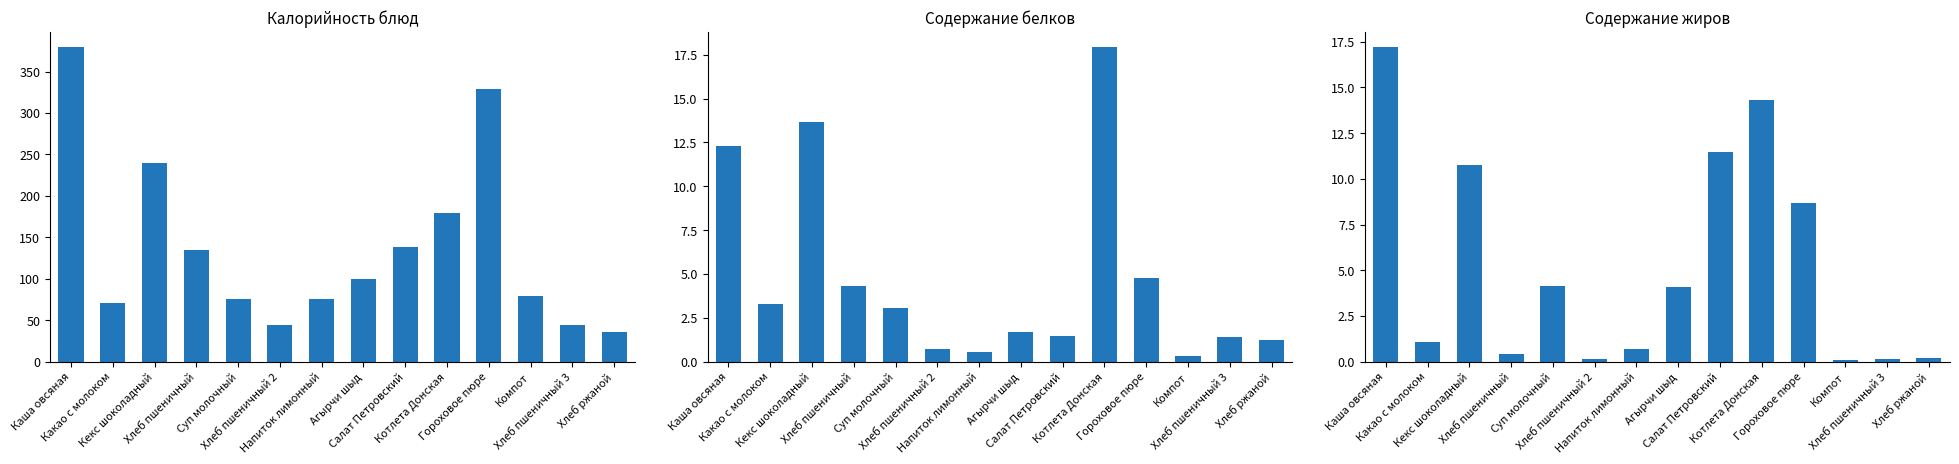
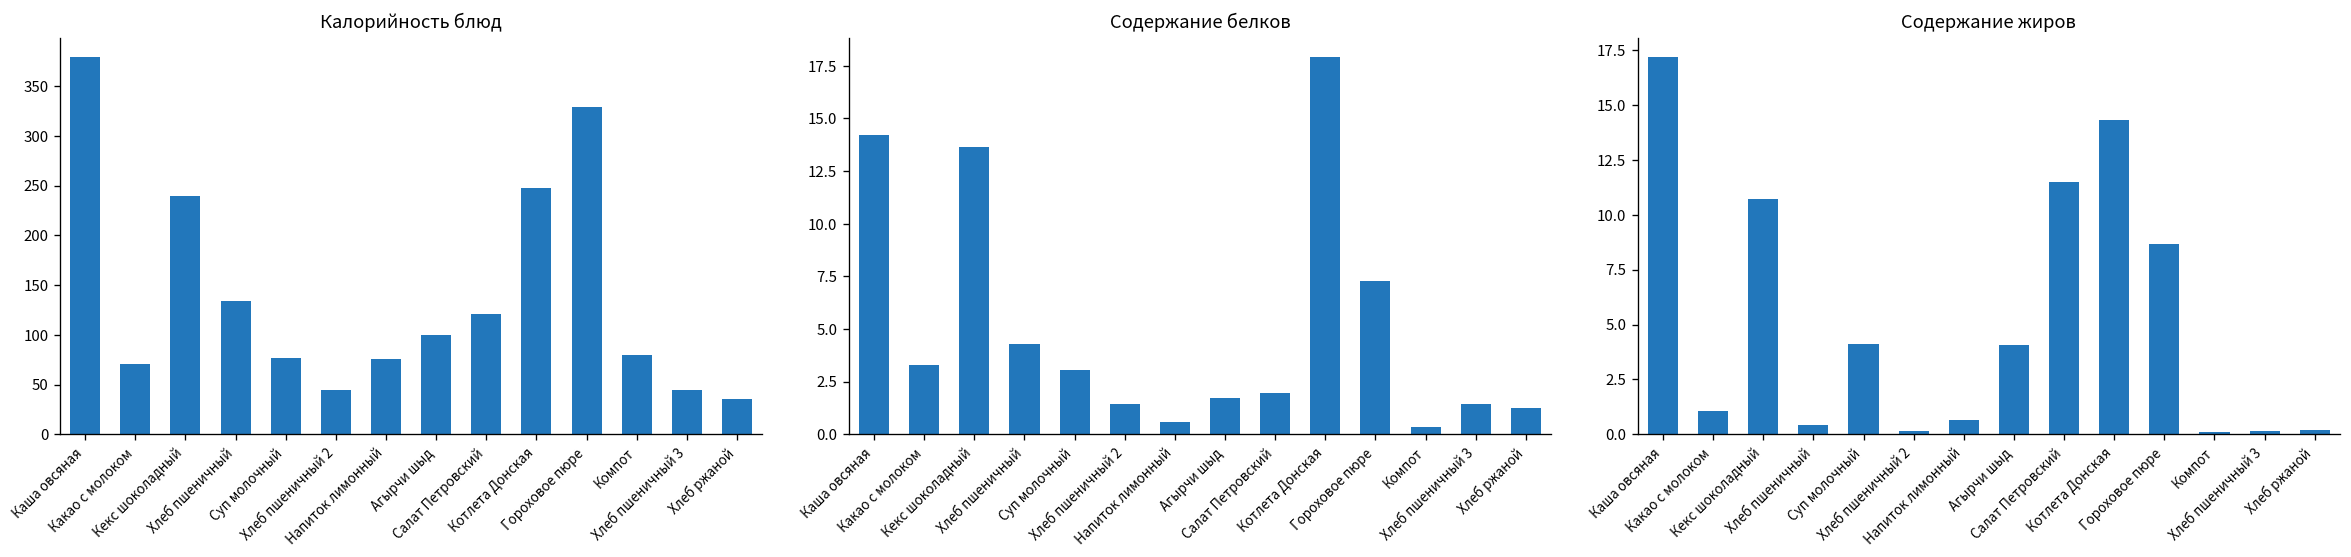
Калорийность блюд, Салат Петровский: 140 -> 120
Калорийность блюд, Котлета Донская: 180 -> 250
Содержание белков, Каша овсяная: 12.3 -> 14.2
Содержание белков, Хлеб пшеничный 2: 0.7 -> 1.4
Содержание белков, Салат Петровский: 1.4 -> 2.0
Содержание белков, Гороховое пюре: 4.8 -> 7.3
